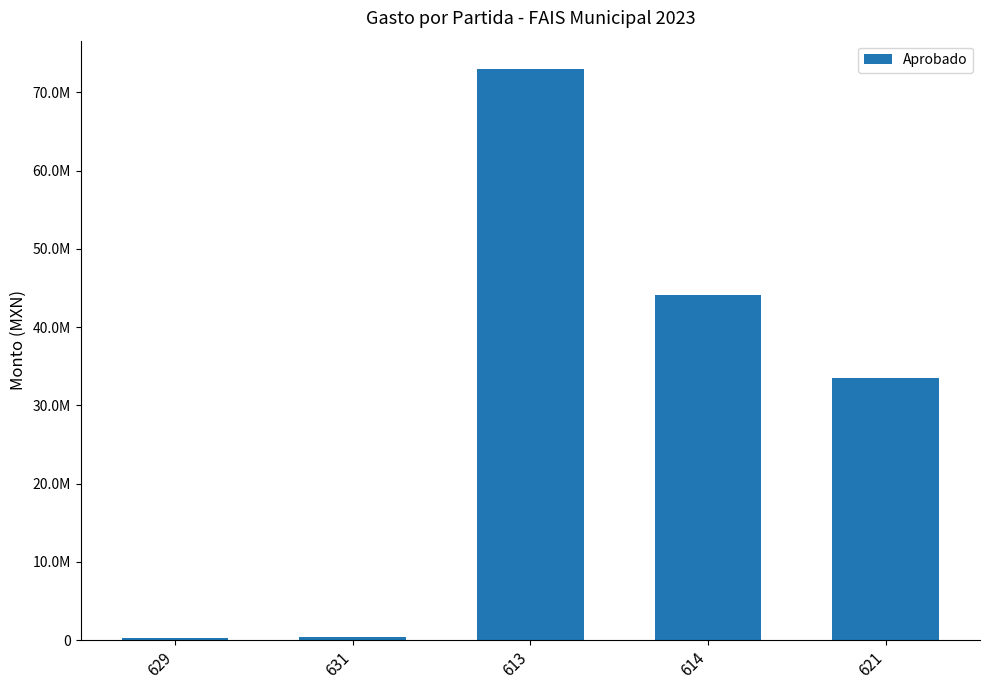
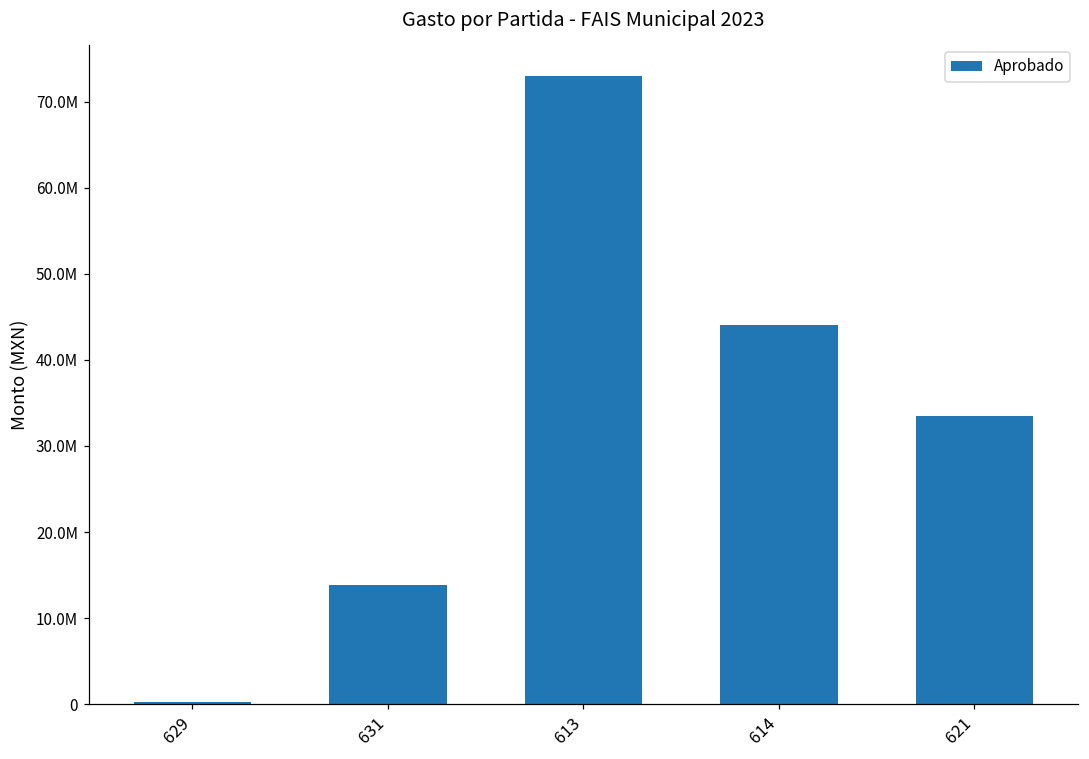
631: 0 -> 14000000
